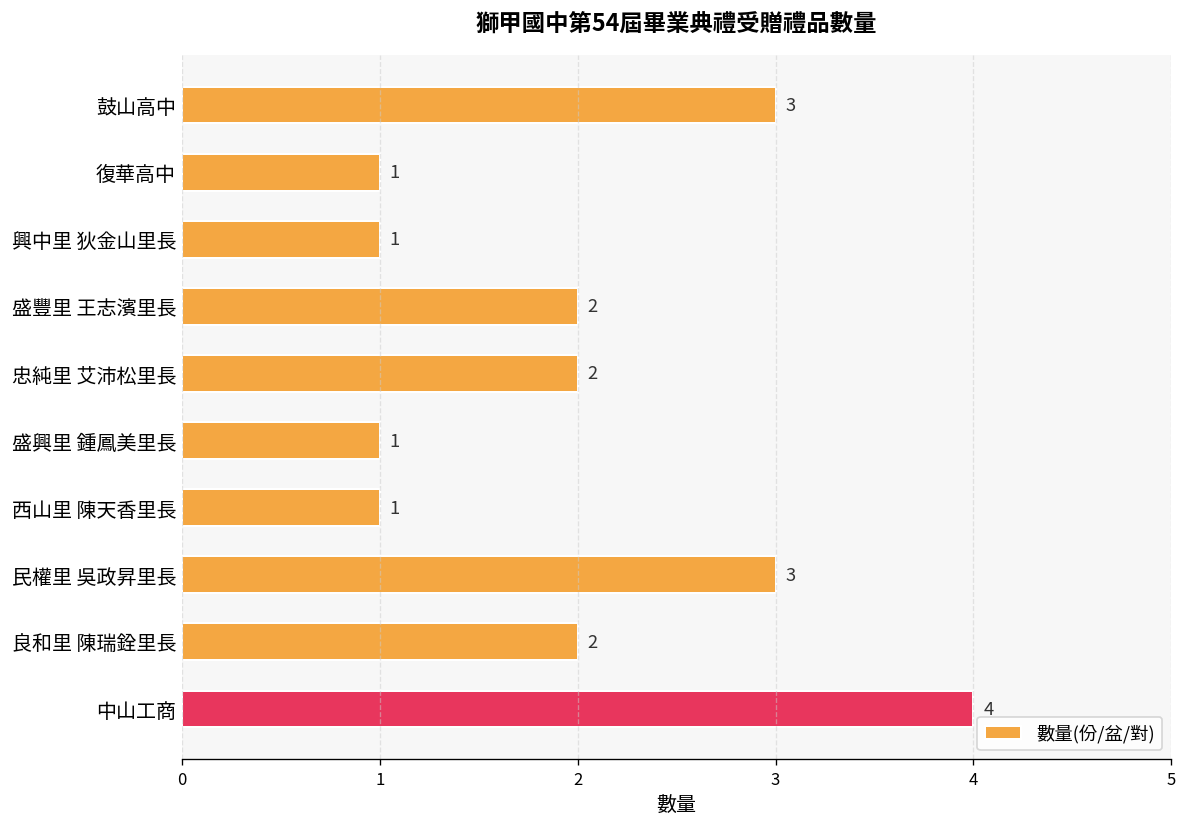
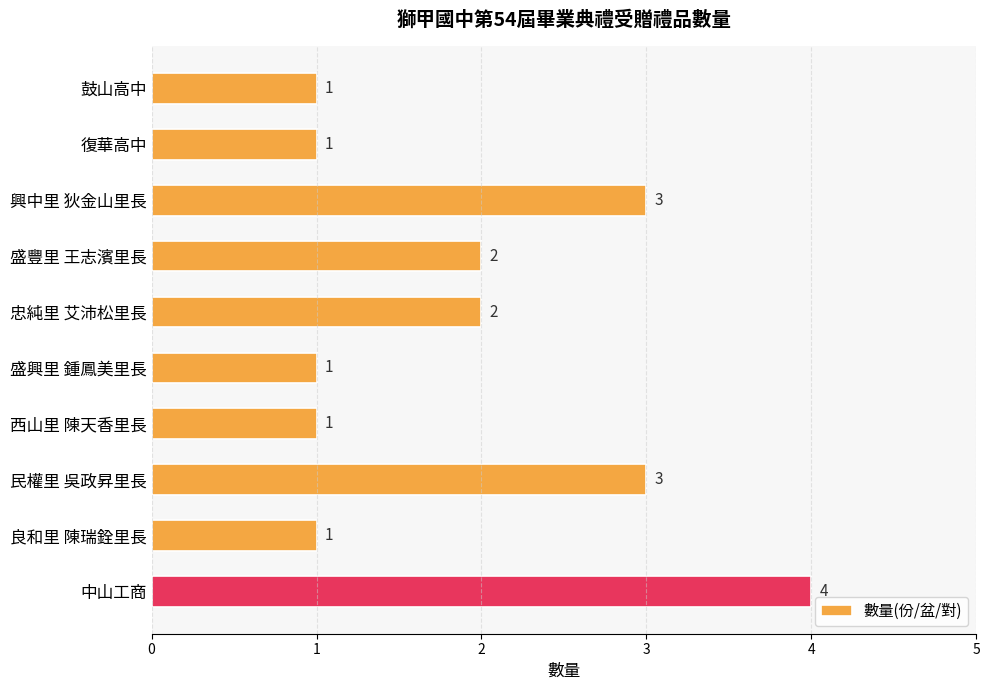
鼓山高中: 3 -> 1
興中里 狄金山里長: 1 -> 3
良和里 陳瑞銓里長: 2 -> 1
